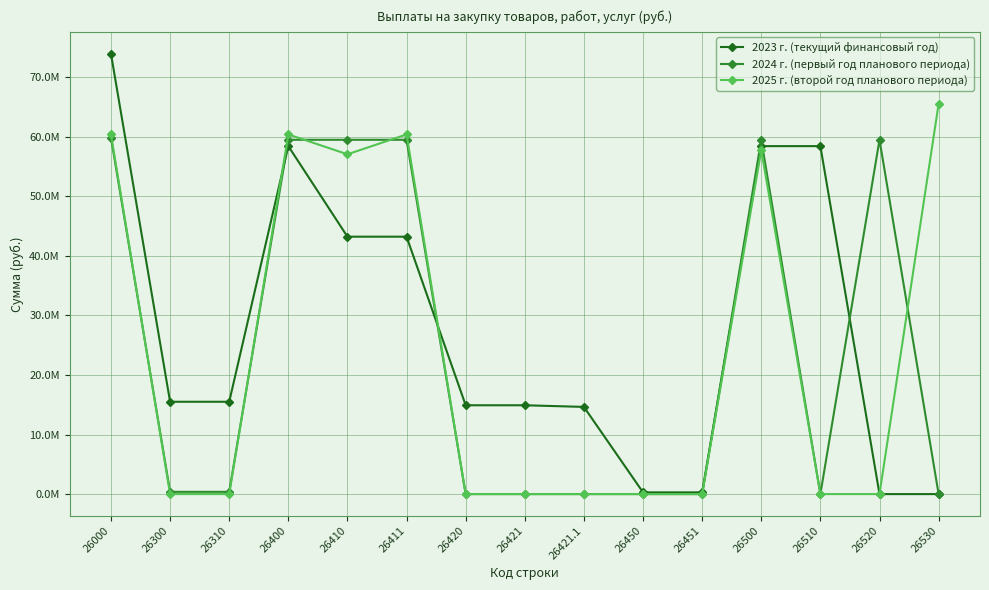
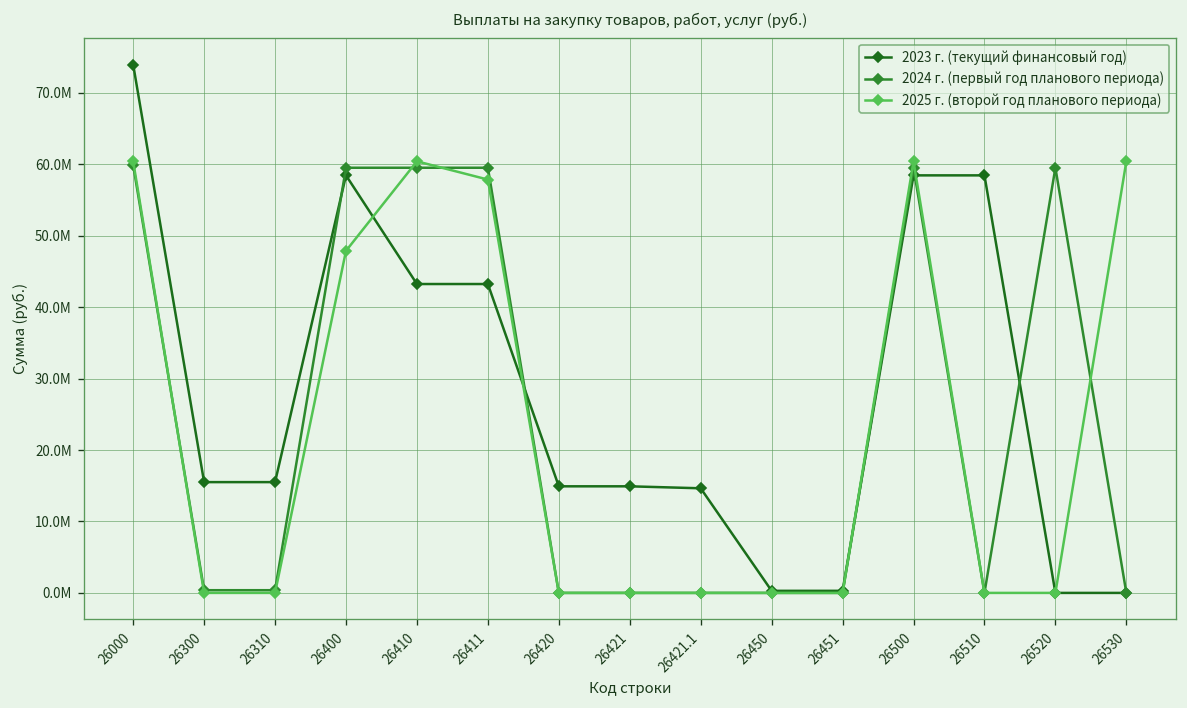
2025 г. (второй год планового периода), 26400: 60000000 -> 48000000
2025 г. (второй год планового периода), 26410: 57000000 -> 60000000
2025 г. (второй год планового периода), 26411: 60000000 -> 58000000
2025 г. (второй год планового периода), 26500: 58000000 -> 60000000
2025 г. (второй год планового периода), 26530: 66000000 -> 60000000
